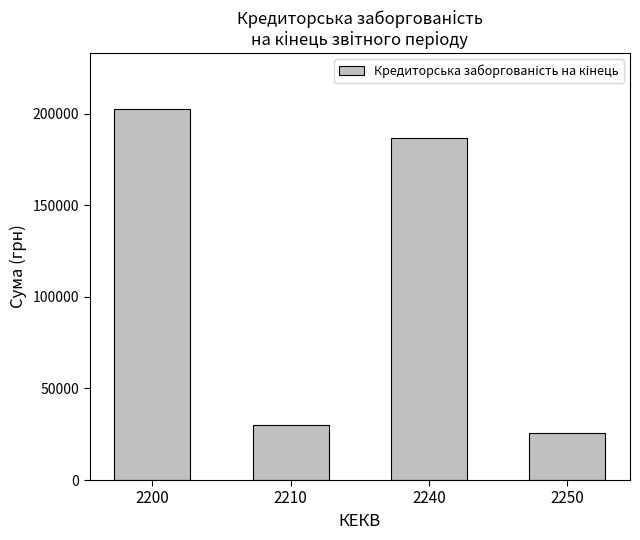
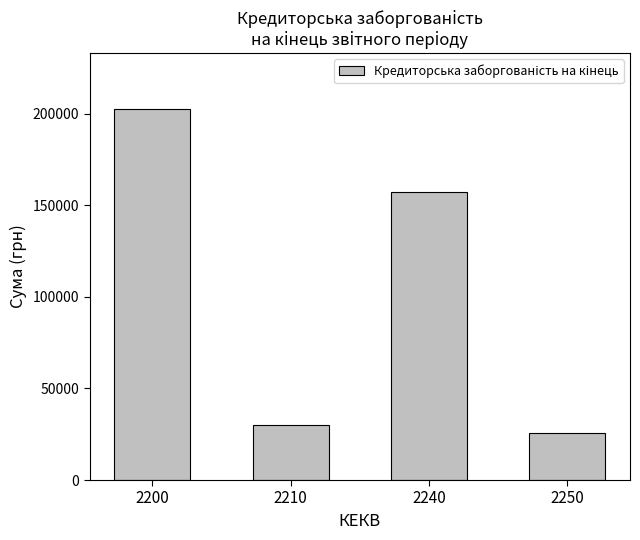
2240: 187000 -> 157000
